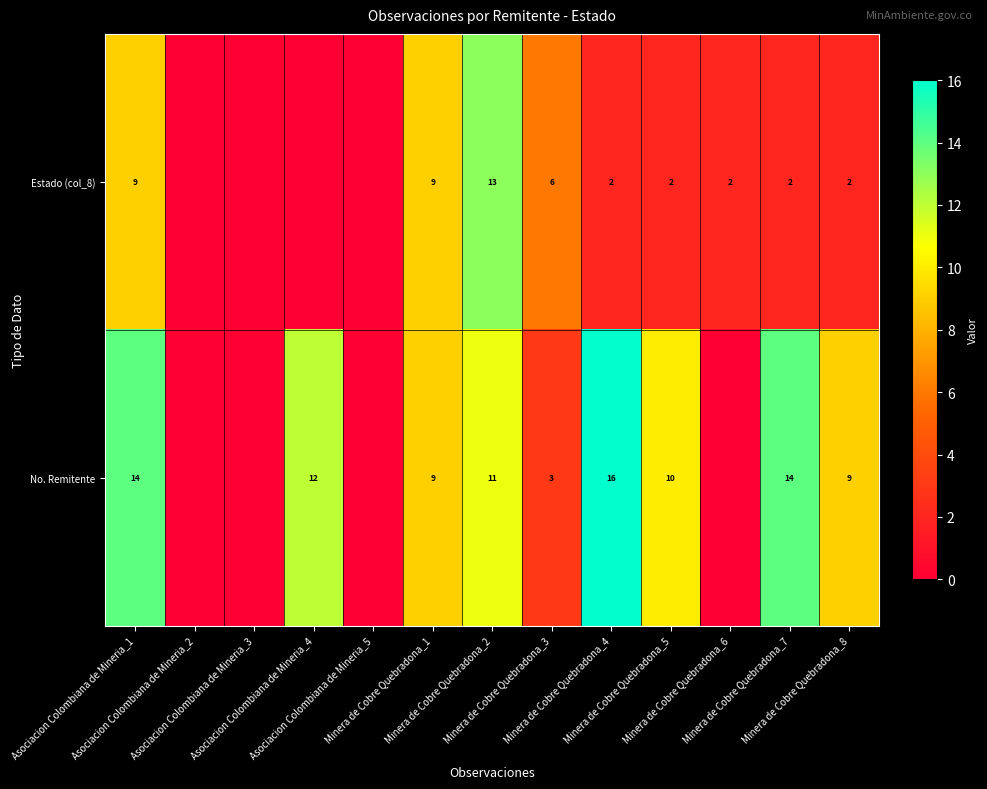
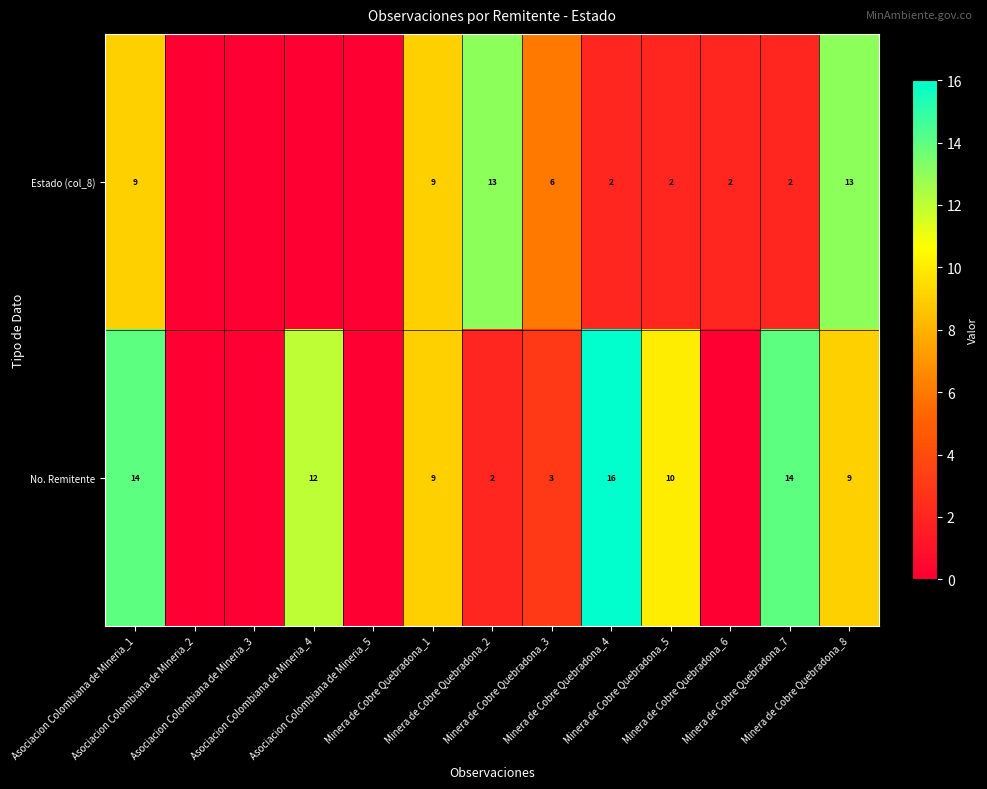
Estado (col_8), Minera de Cobre Quebradona_8: 2 -> 13
No. Remitente, Minera de Cobre Quebradona_2: 11 -> 2
